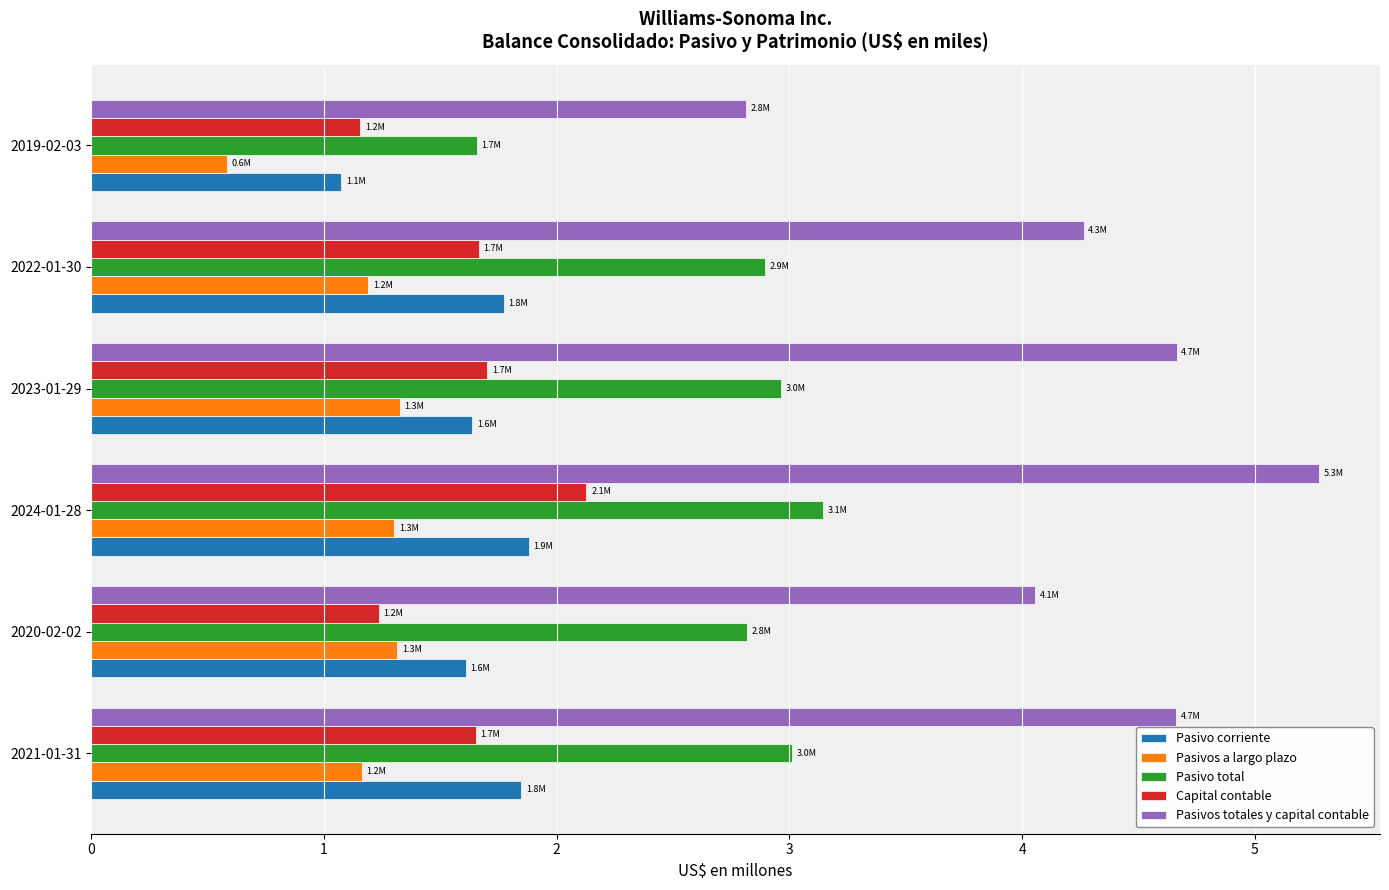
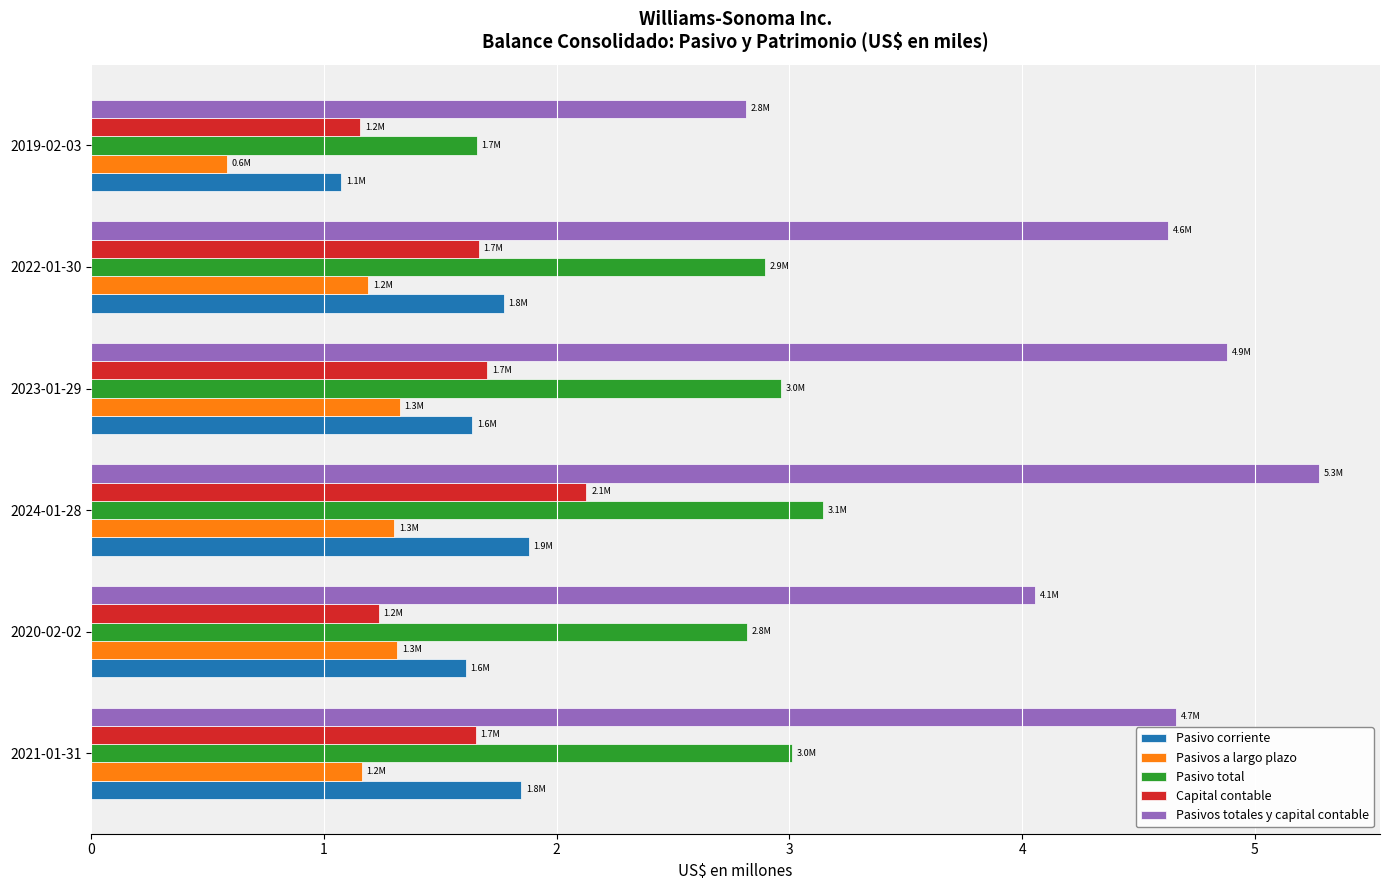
Pasivos totales y capital contable, 2022-01-30: 4.3M -> 4.6M
Pasivos totales y capital contable, 2023-01-29: 4.7M -> 4.9M
